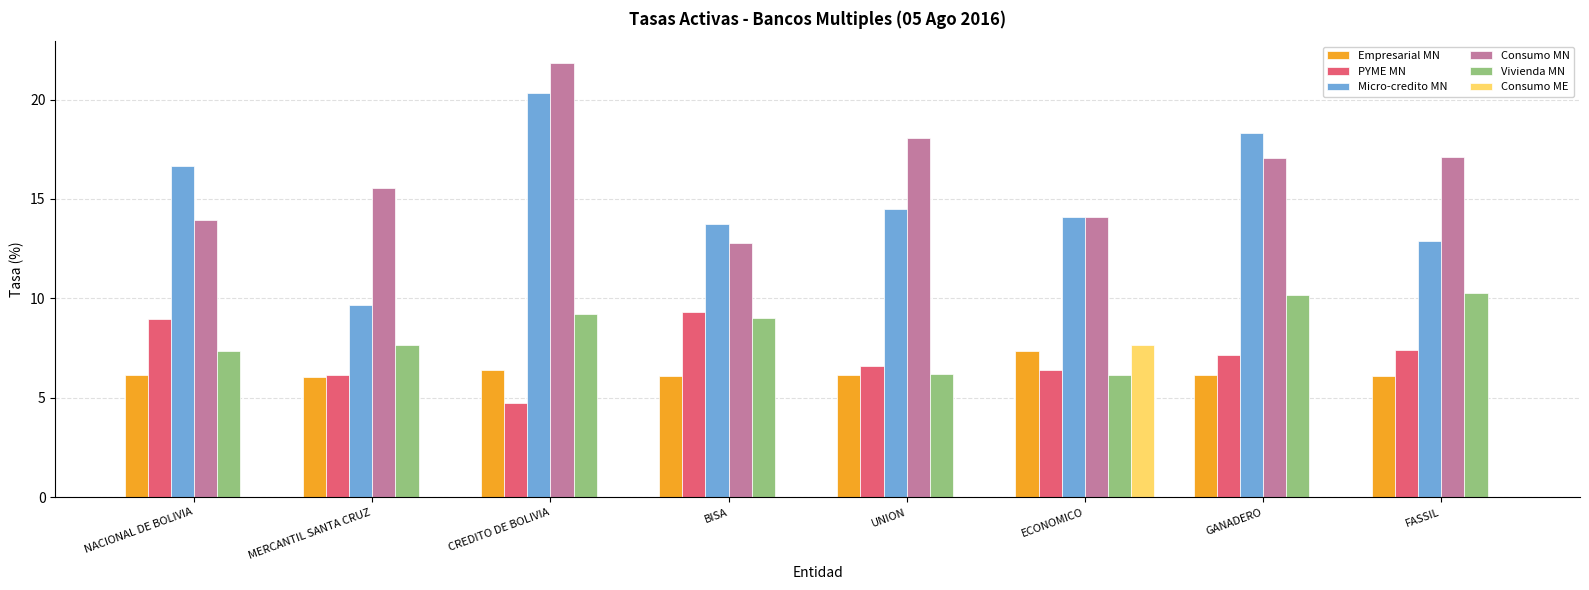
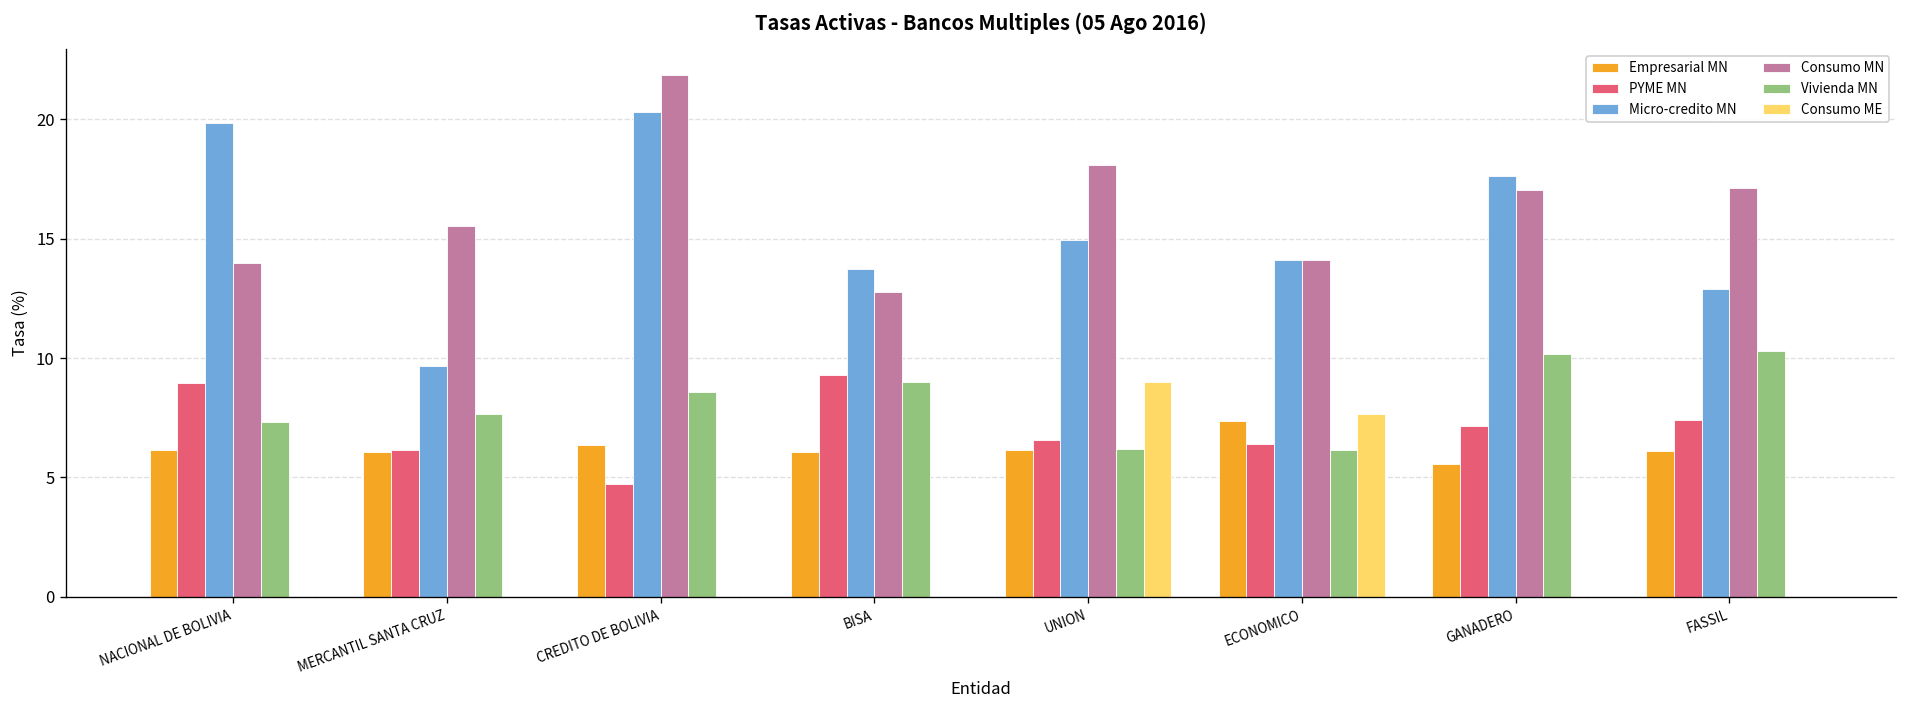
Micro-credito MN, NACIONAL DE BOLIVIA: 16.7 -> 19.8
Vivienda MN, CREDITO DE BOLIVIA: 9.2 -> 8.6
Micro-credito MN, UNION: 14.5 -> 14.9
Consumo ME, UNION: 0 -> 9
Empresarial MN, GANADERO: 6.1 -> 5.6
Micro-credito MN, GANADERO: 18.3 -> 17.7
